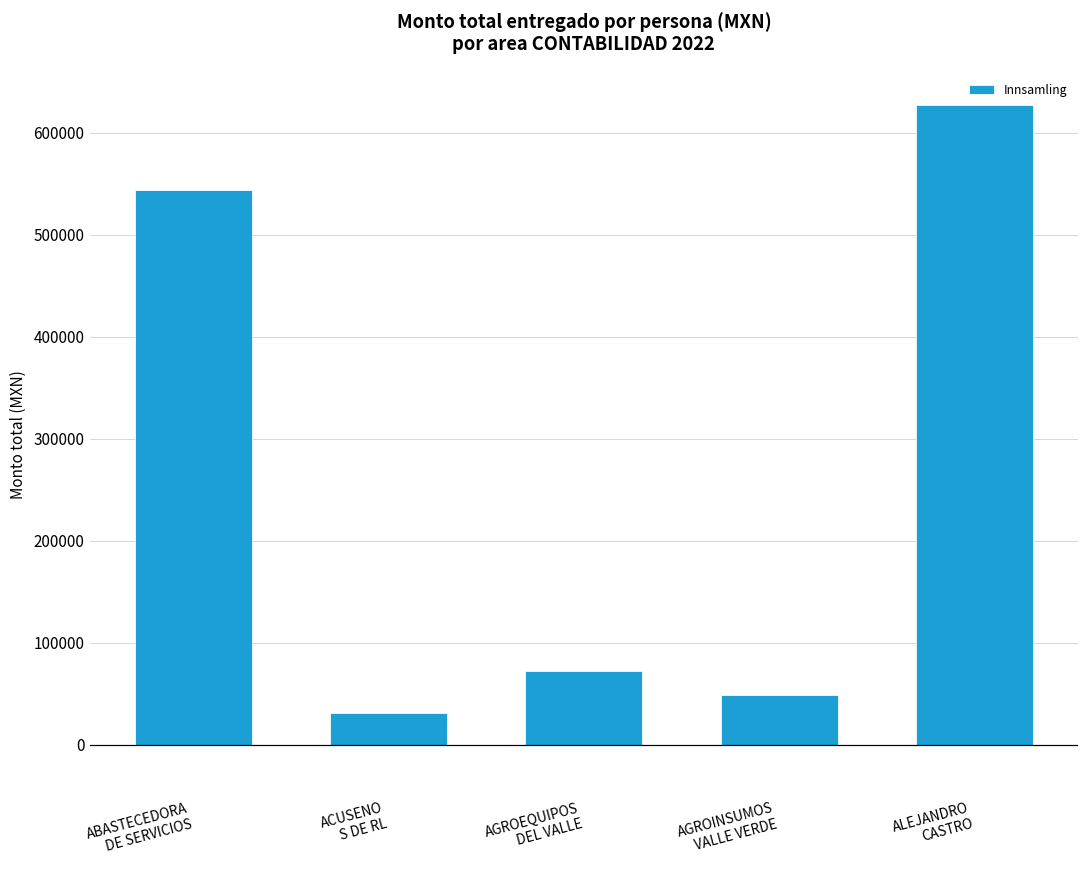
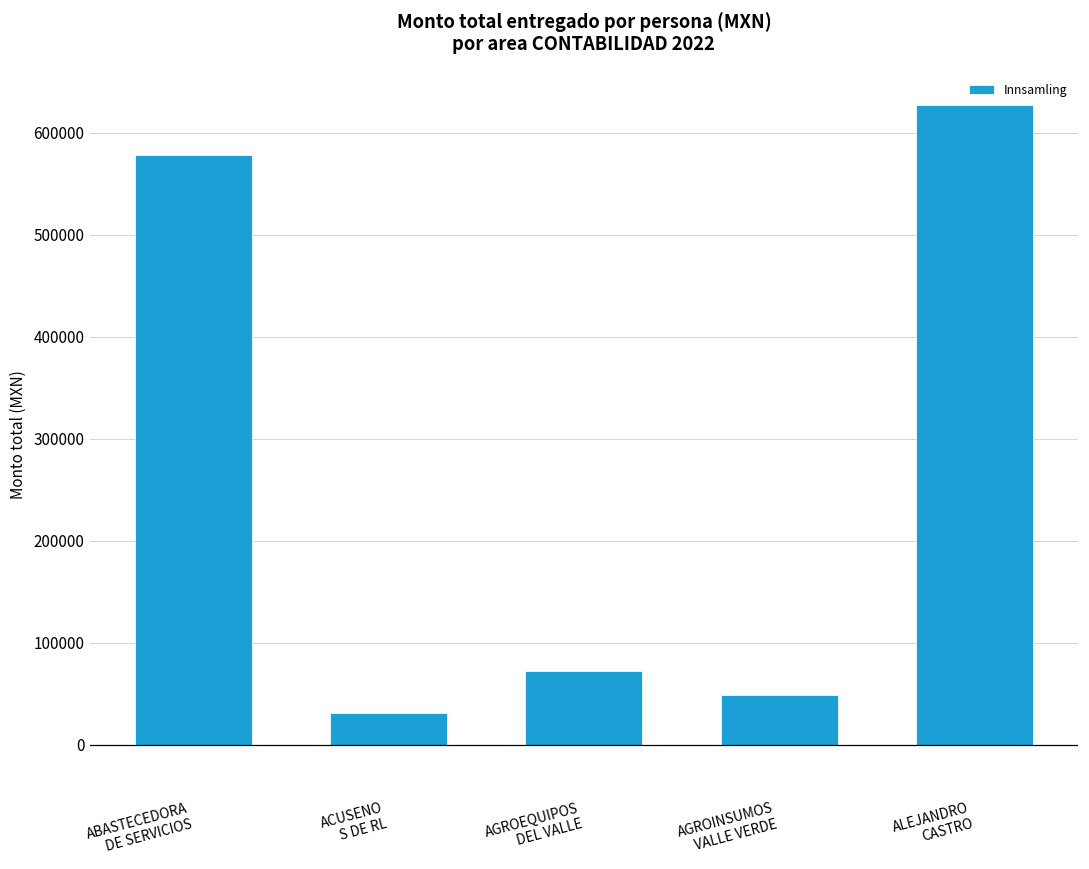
ABASTECEDORA DE SERVICIOS: 540000 -> 580000
